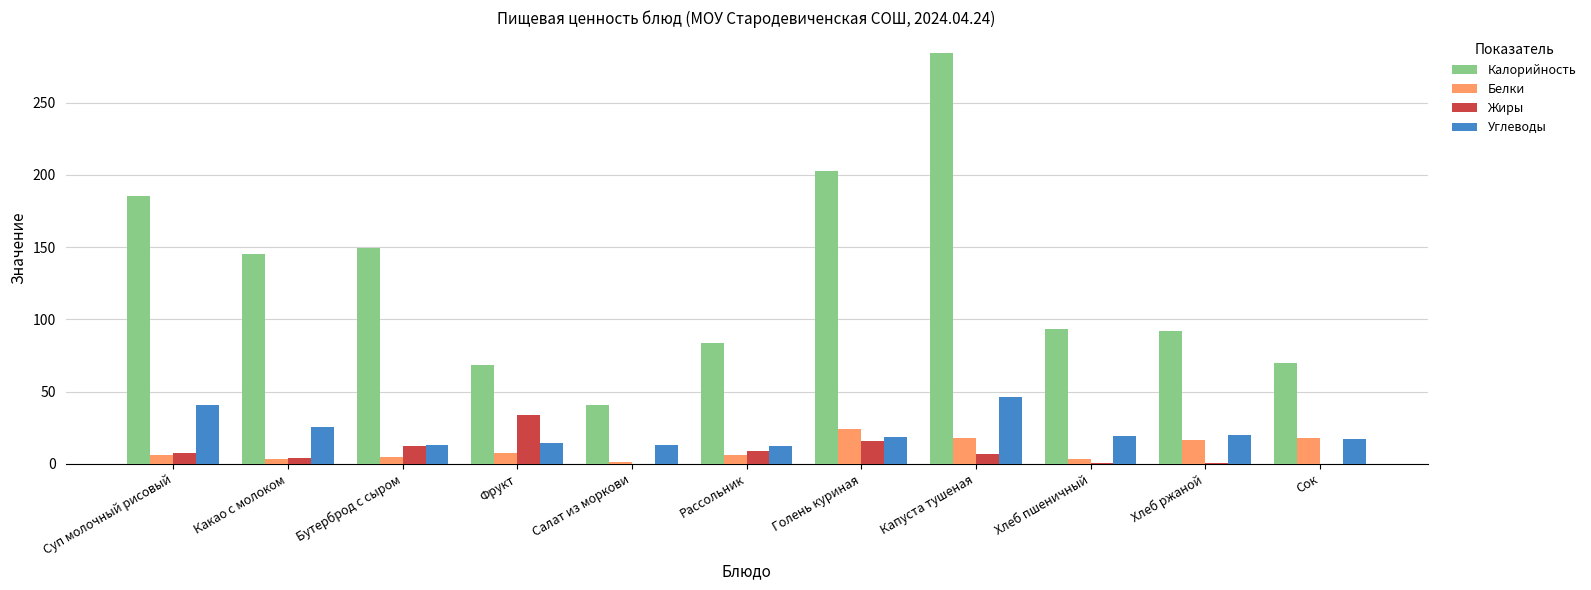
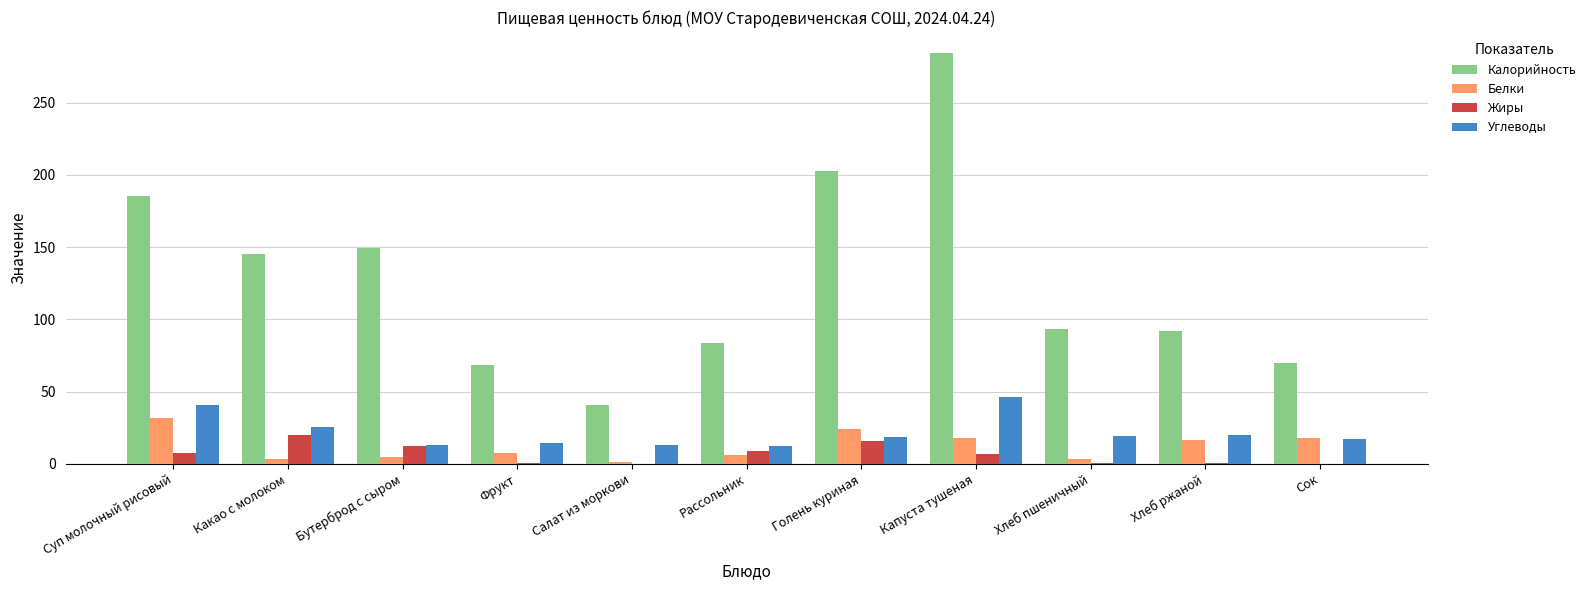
Белки, Суп молочный рисовый: 6 -> 32
Жиры, Какао с молоком: 4 -> 20
Жиры, Фрукт: 33 -> 0
